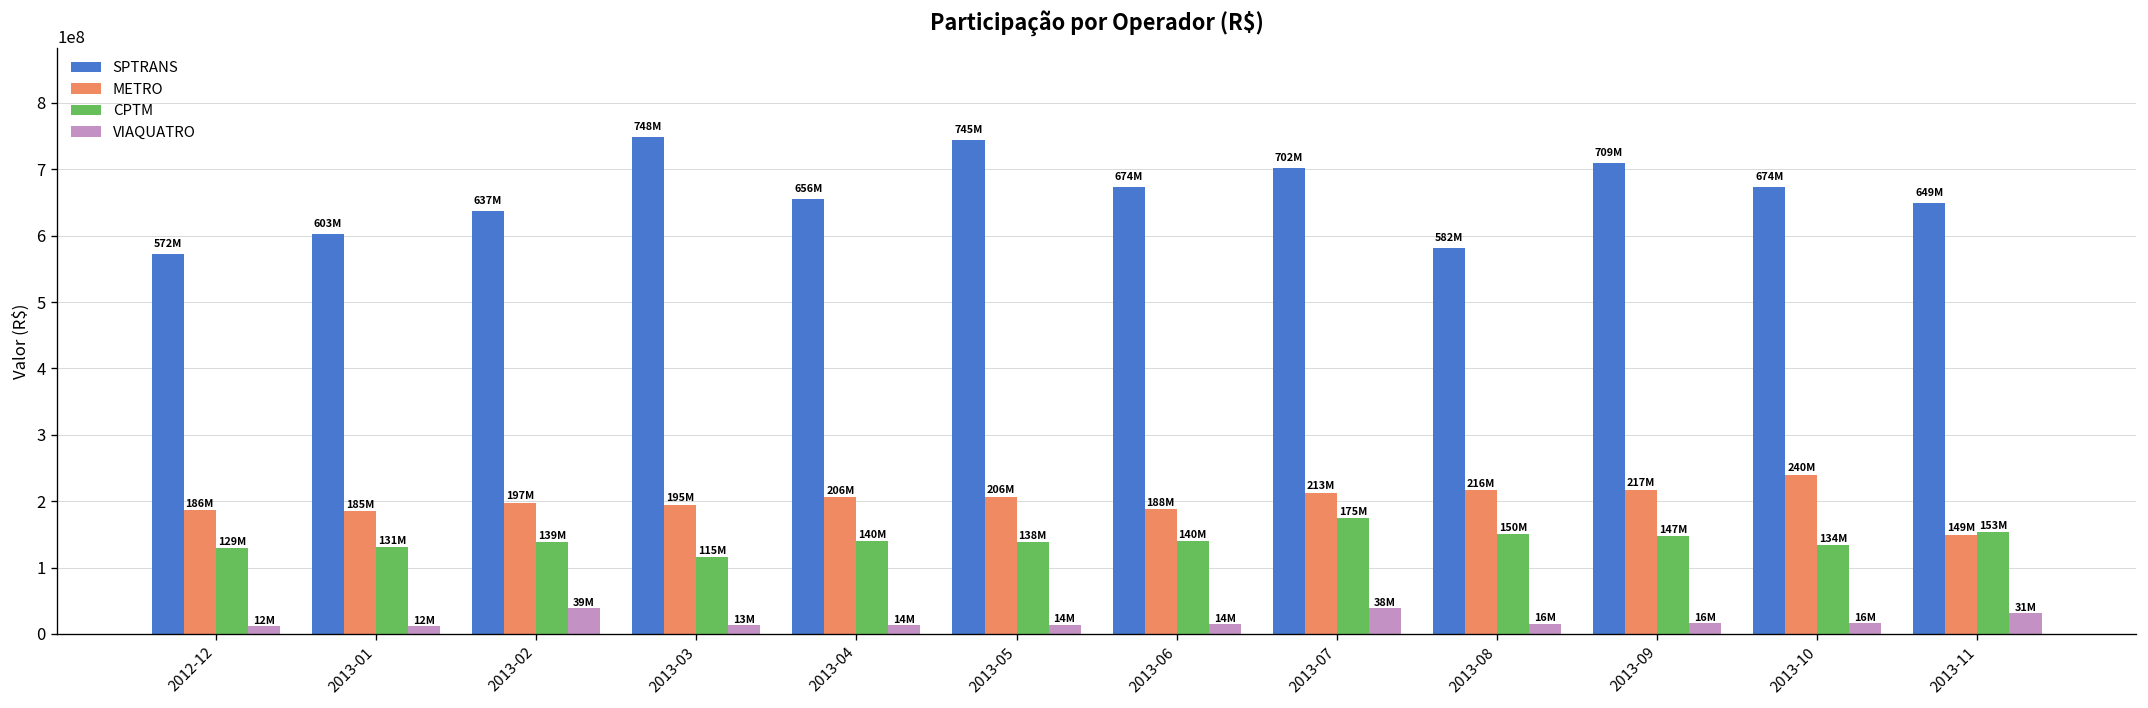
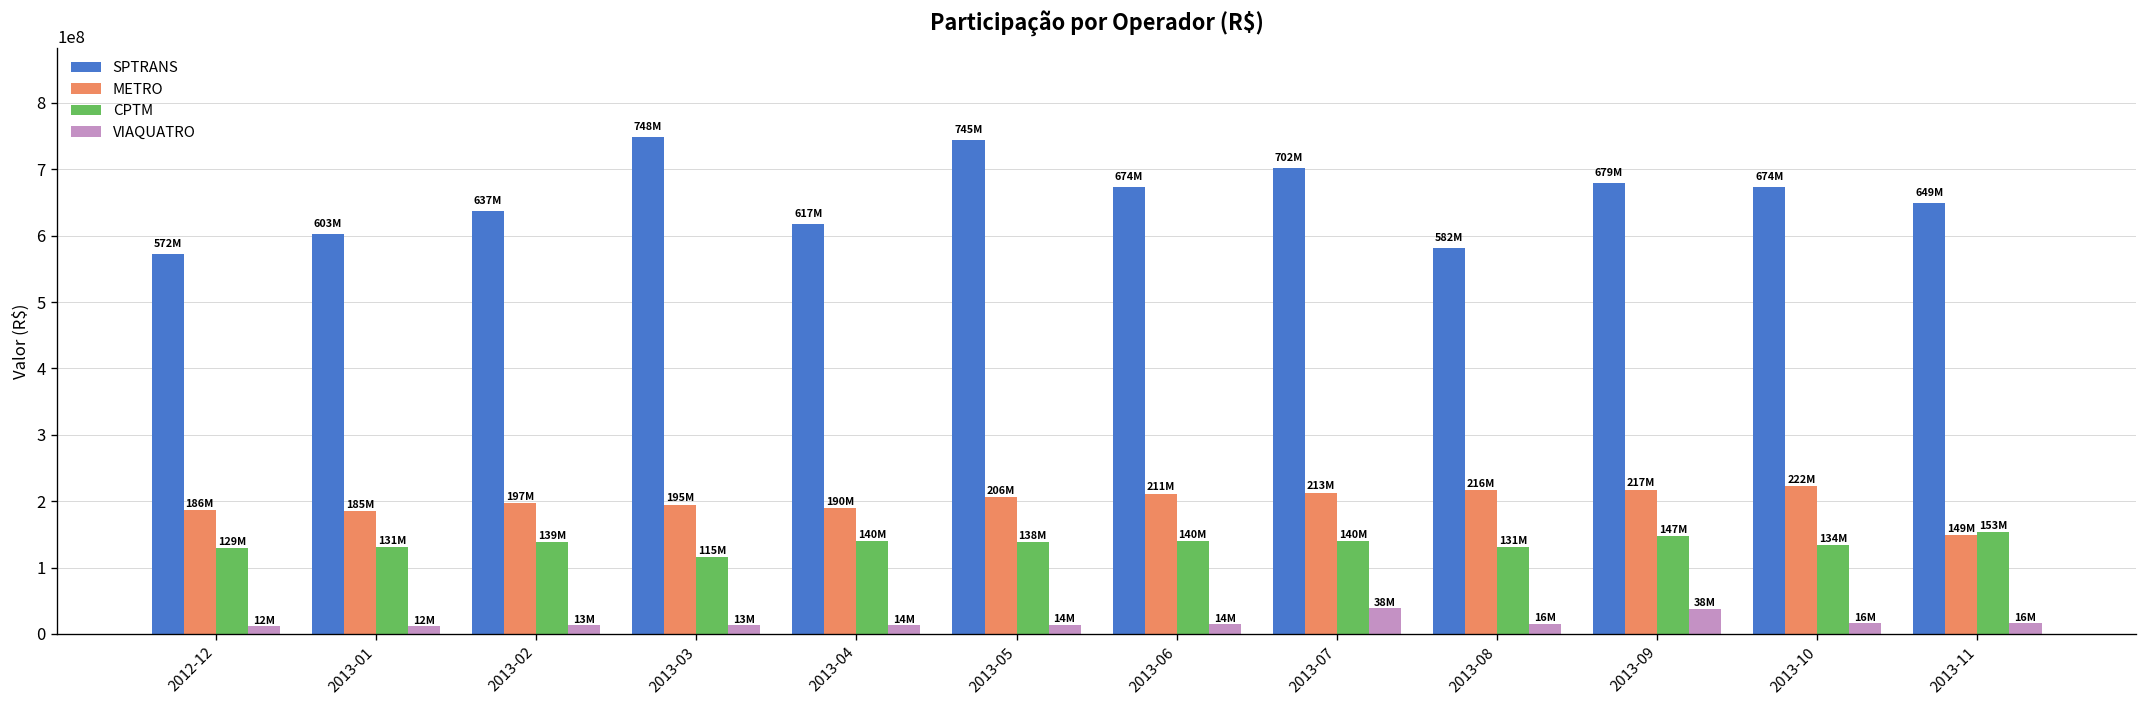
VIAQUATRO, 2013-02: 39M -> 13M
SPTRANS, 2013-04: 656M -> 617M
METRO, 2013-04: 206M -> 190M
METRO, 2013-06: 188M -> 211M
CPTM, 2013-07: 175M -> 140M
CPTM, 2013-08: 150M -> 131M
SPTRANS, 2013-09: 709M -> 679M
VIAQUATRO, 2013-09: 16M -> 38M
METRO, 2013-10: 240M -> 222M
VIAQUATRO, 2013-11: 31M -> 16M
